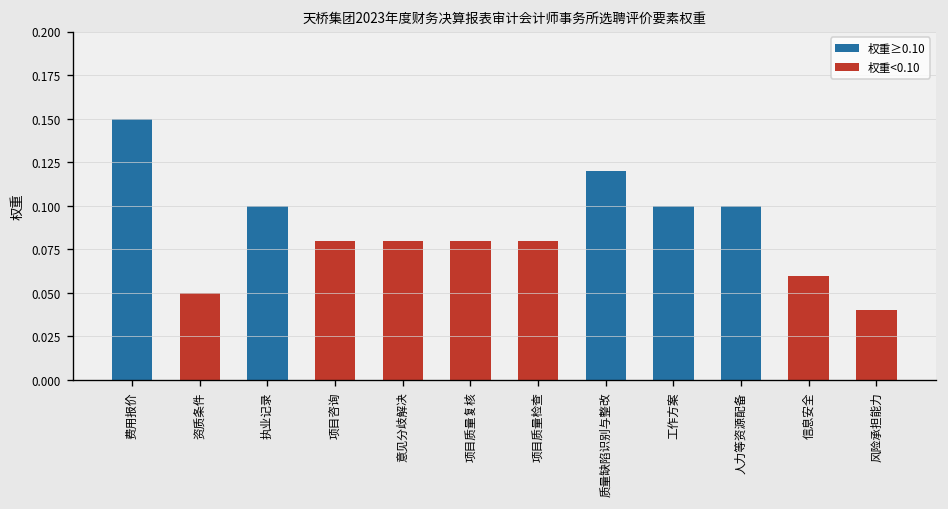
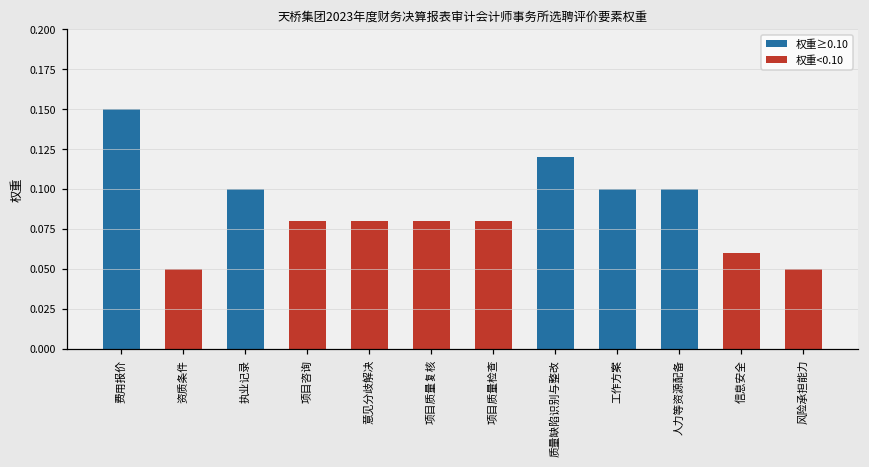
风险承担能力: 0.04 -> 0.05
